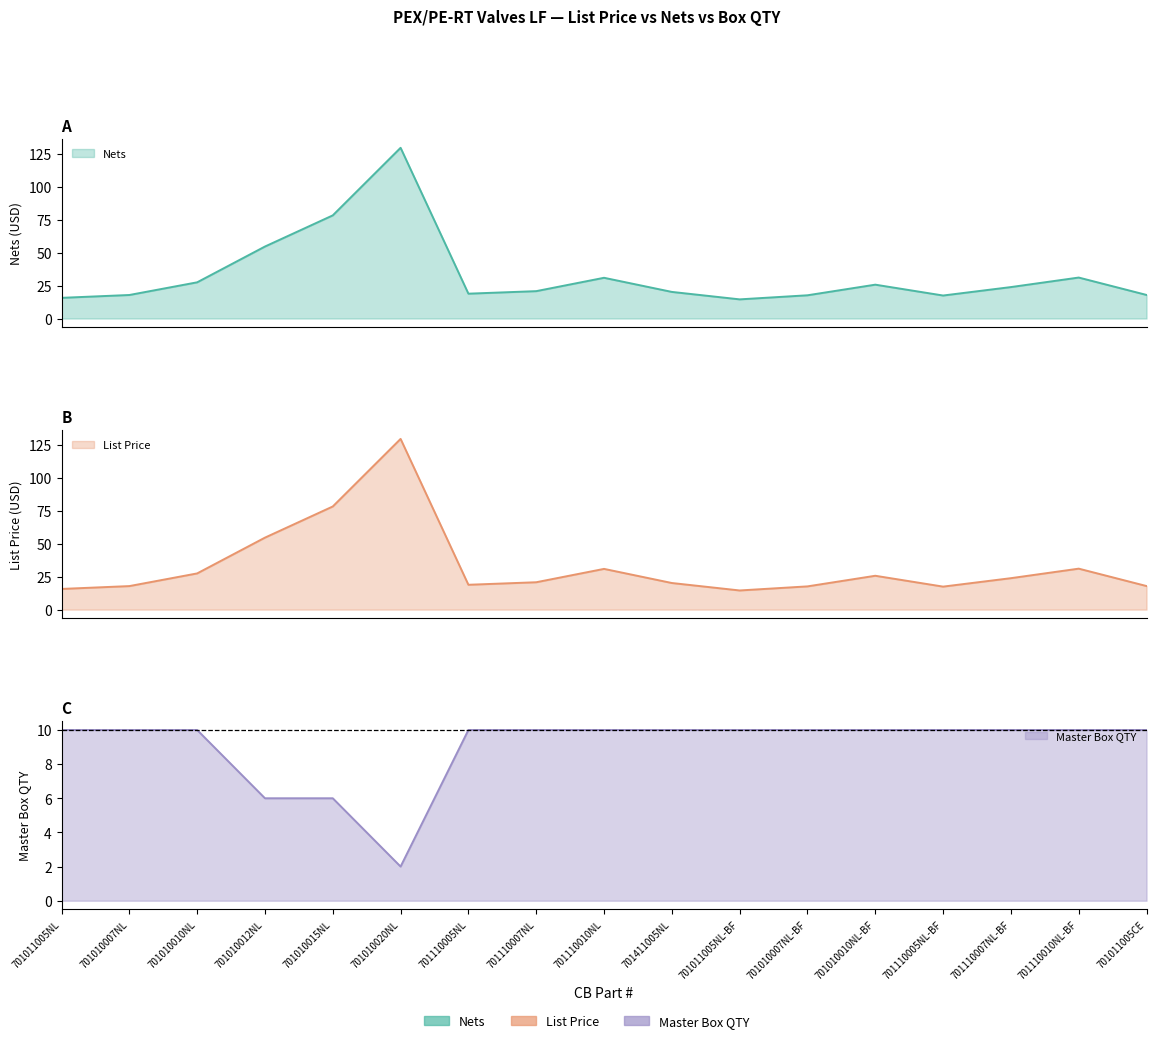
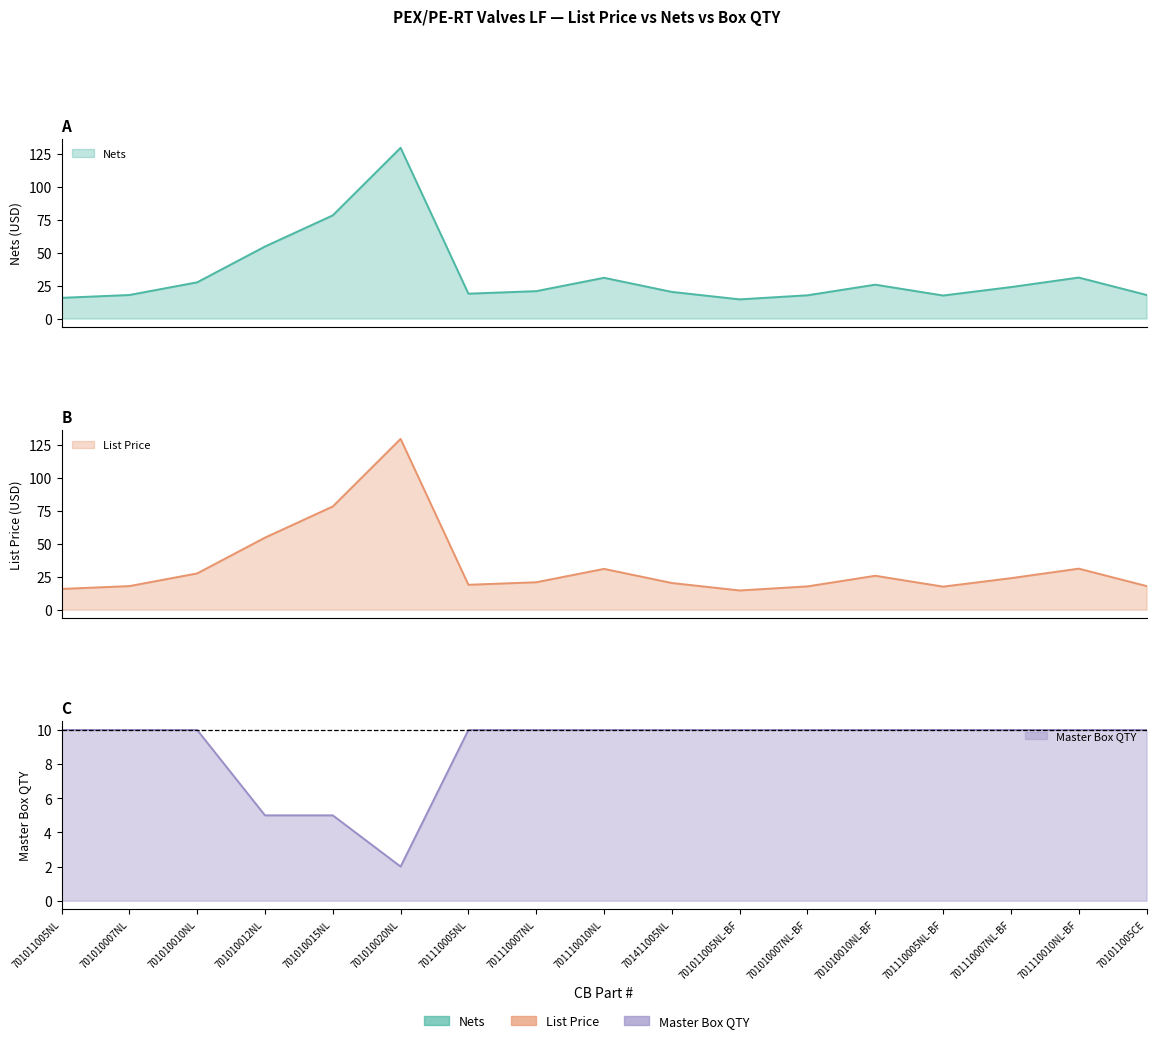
C, 701010012NL: 6 -> 5
C, 701010015NL: 6 -> 5
